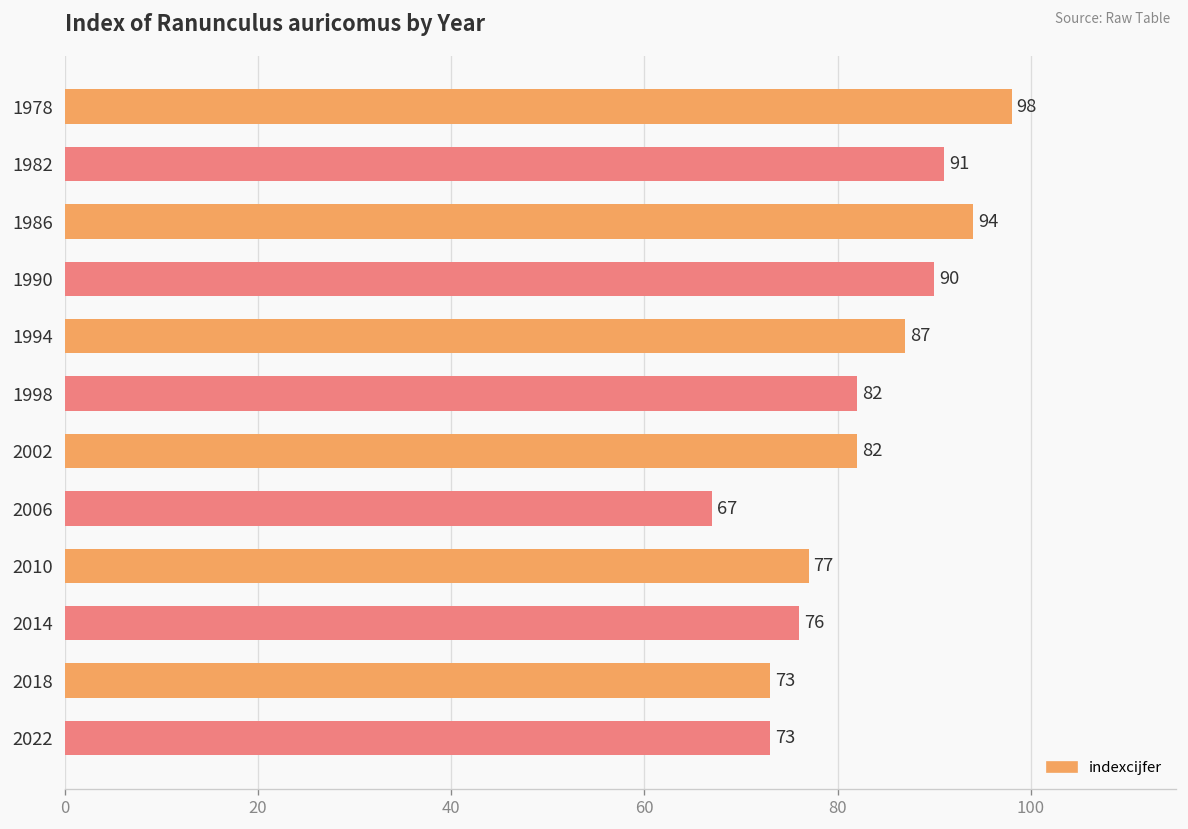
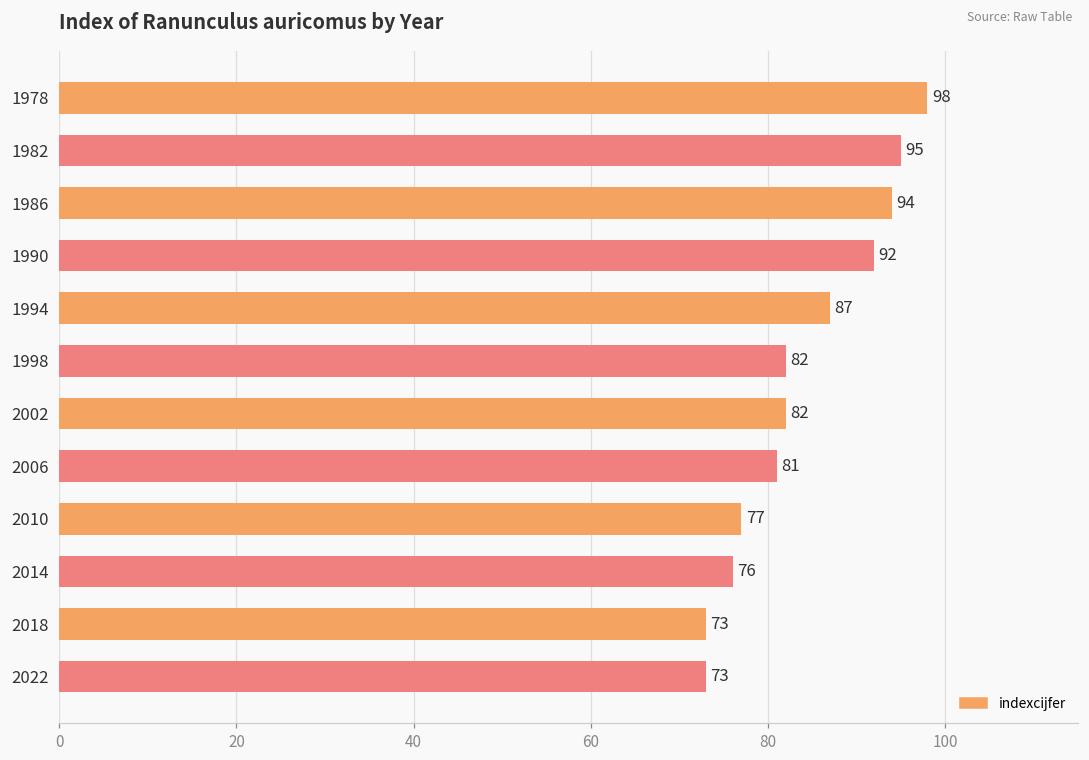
1982: 91 -> 95
1990: 90 -> 92
2006: 67 -> 81
